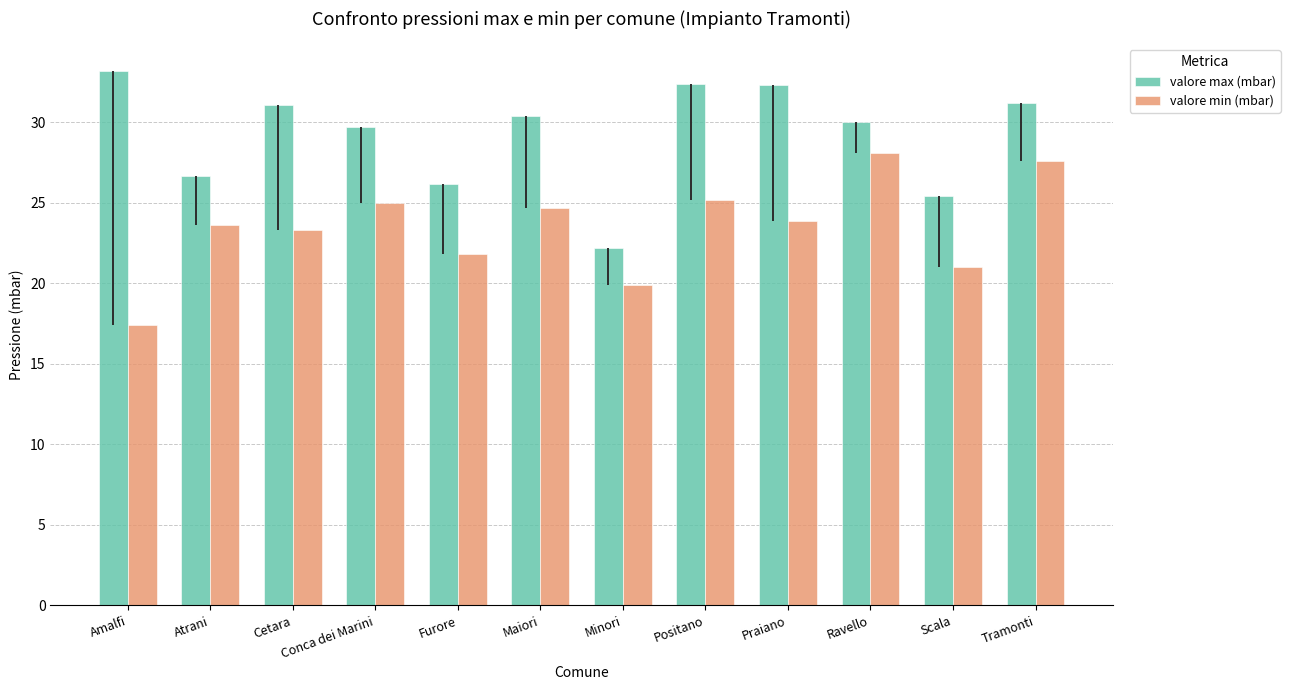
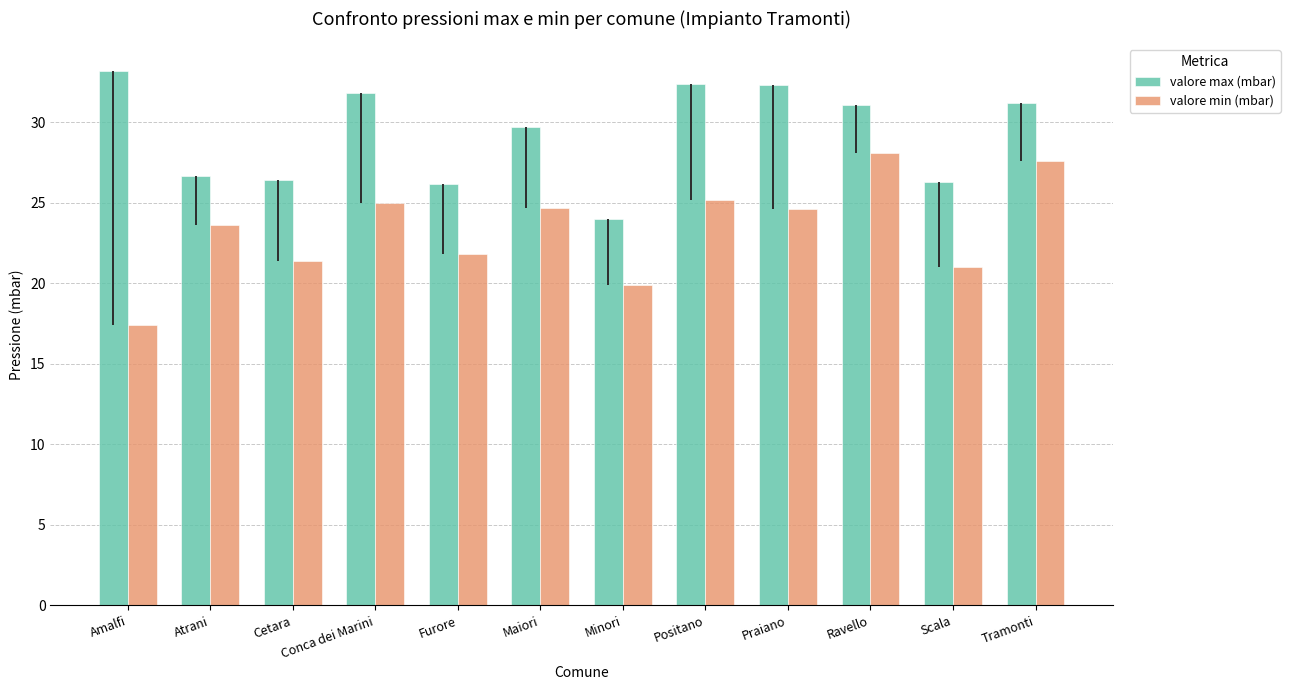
valore max (mbar), Cetara: 31.1 -> 26.4
valore min (mbar), Cetara: 23.3 -> 21.4
valore max (mbar), Conca dei Marini: 29.7 -> 31.8
valore max (mbar), Maiori: 30.4 -> 29.7
valore max (mbar), Minori: 22.2 -> 24.0
valore min (mbar), Praiano: 23.9 -> 24.6
valore max (mbar), Ravello: 30.0 -> 31.1
valore max (mbar), Scala: 25.4 -> 26.3
